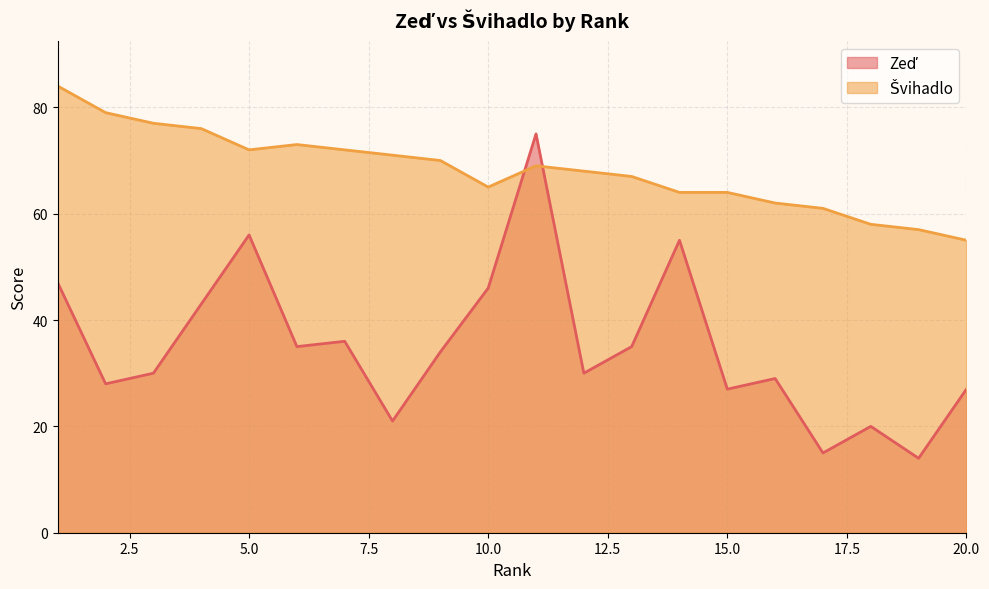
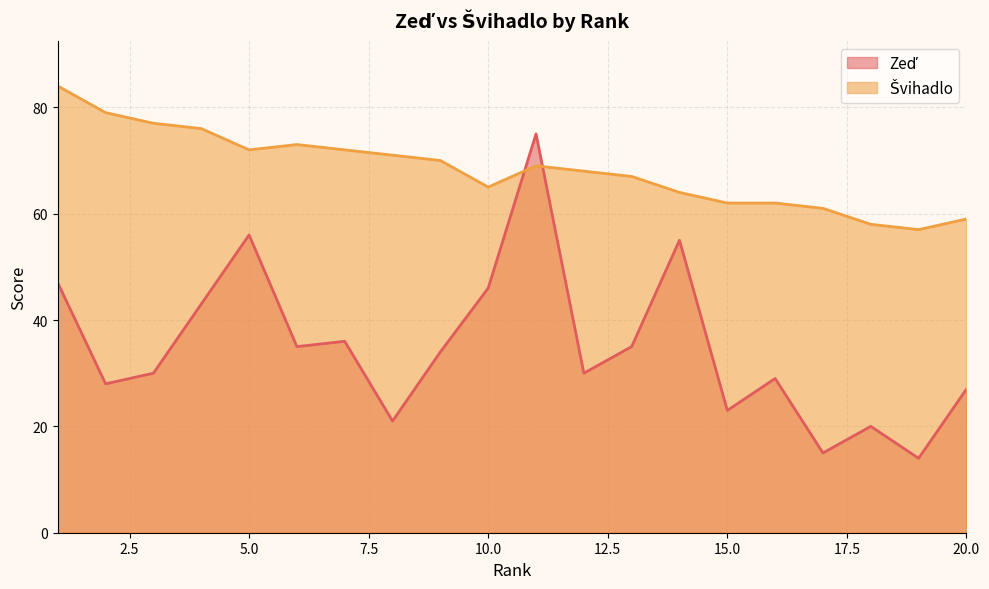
Zeď, 15.0: 27 -> 23
Švihadlo, 15.0: 64 -> 62
Švihadlo, 20.0: 55 -> 59
